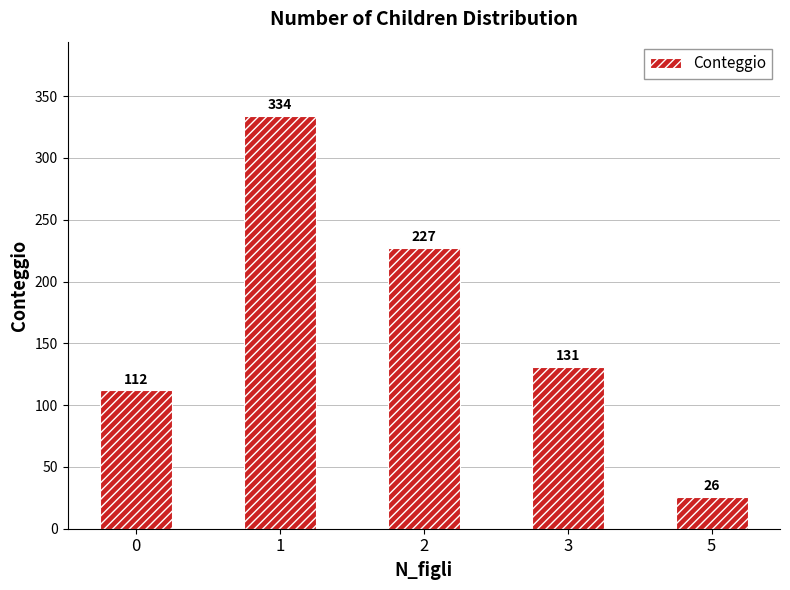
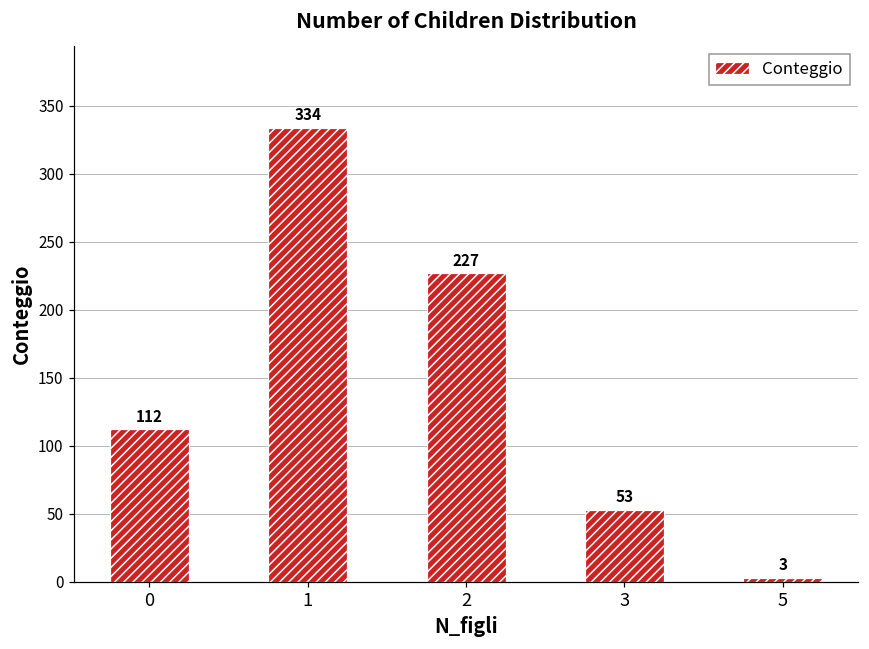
3: 131 -> 53
5: 26 -> 3
